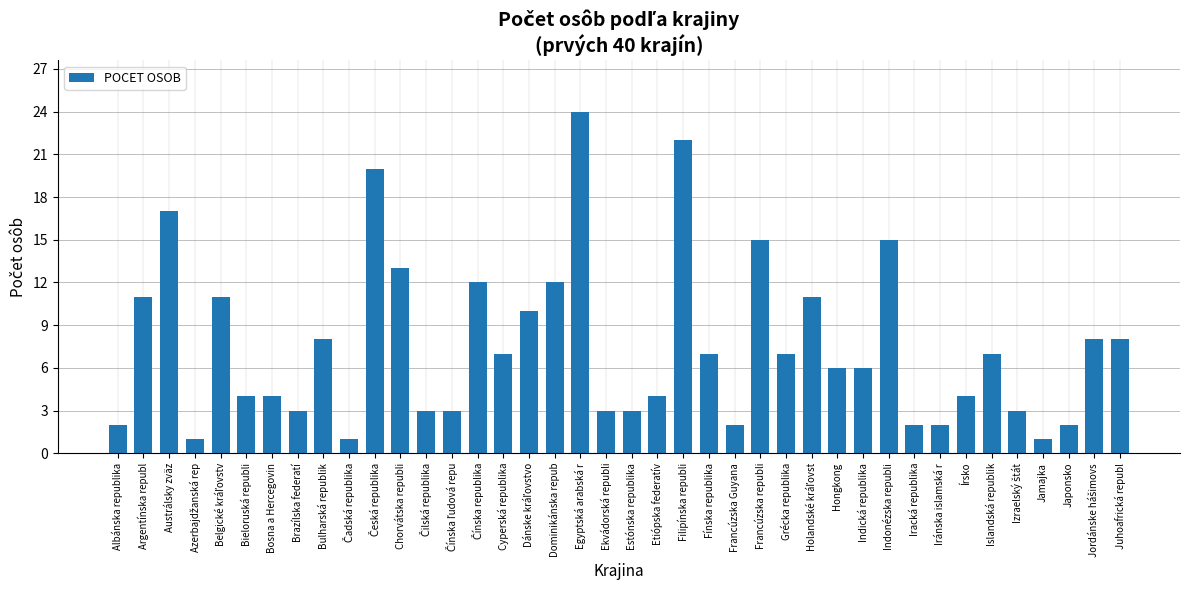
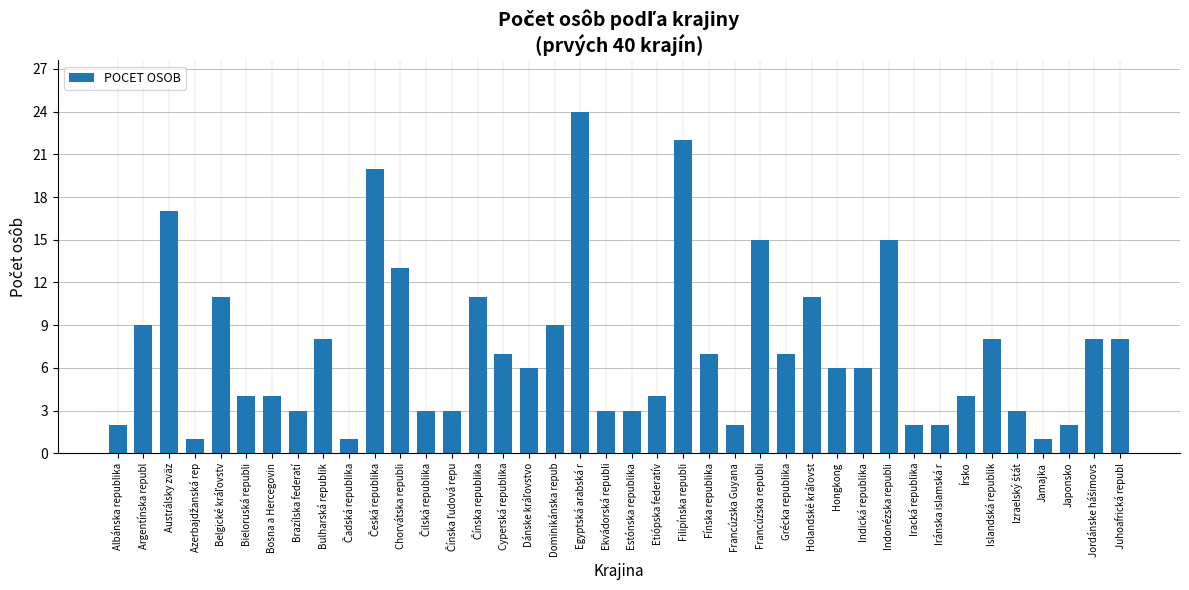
Argentínska republ: 11 -> 9
Čínska republika: 12 -> 11
Dánske kráľovstvo: 10 -> 6
Dominikánska repub: 12 -> 9
Islandská republik: 7 -> 8
